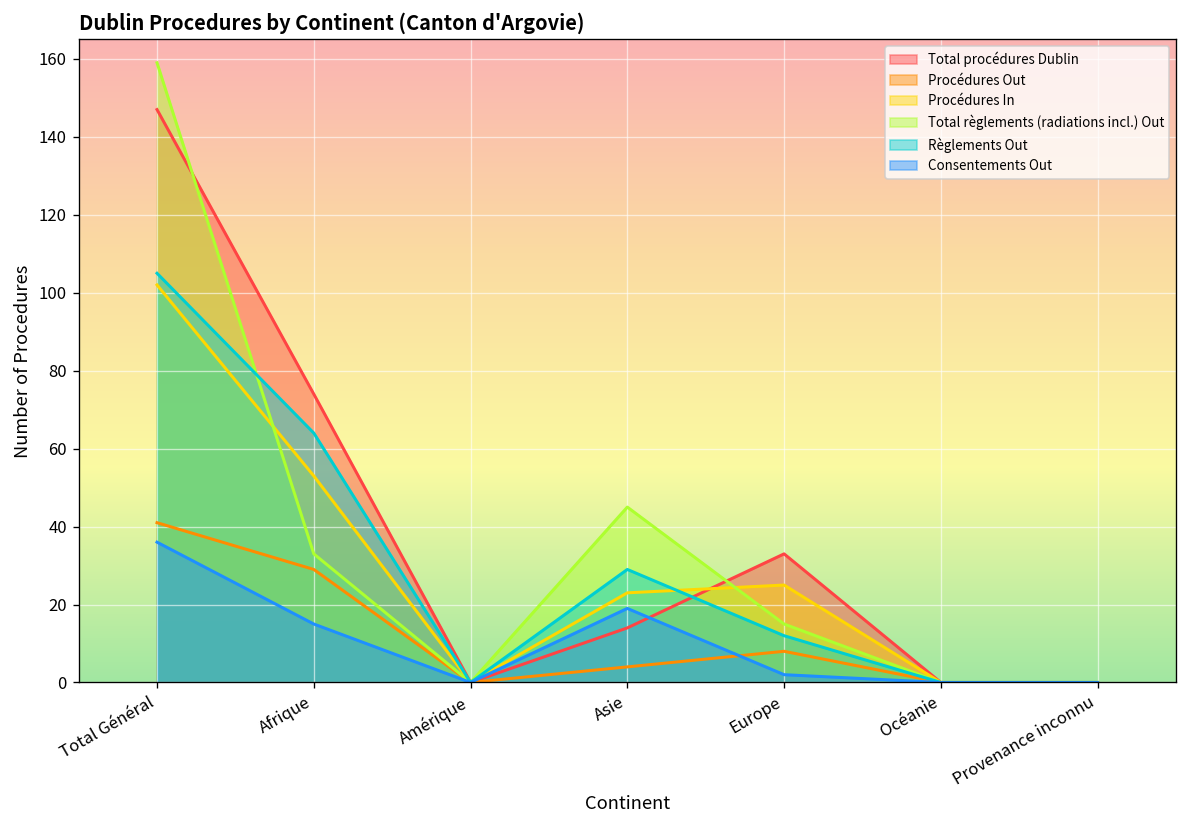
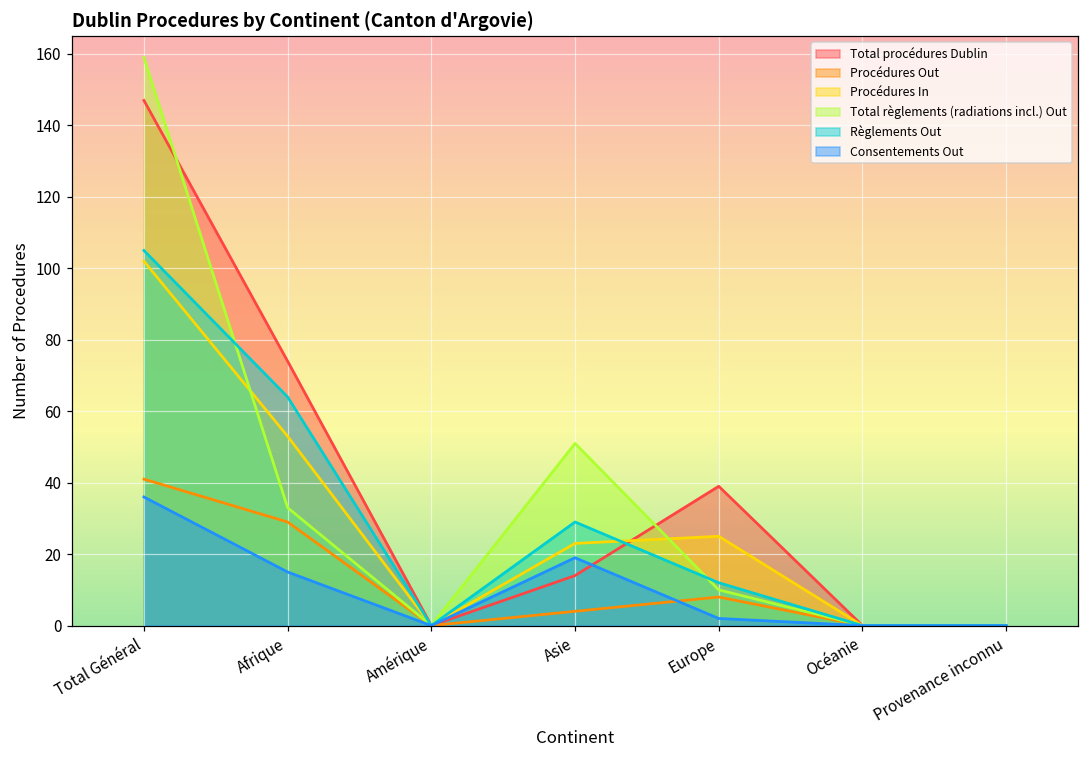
Total règlements (radiations incl.) Out, Asie: 45 -> 51
Total procédures Dublin, Europe: 33 -> 39
Total règlements (radiations incl.) Out, Europe: 15 -> 10
